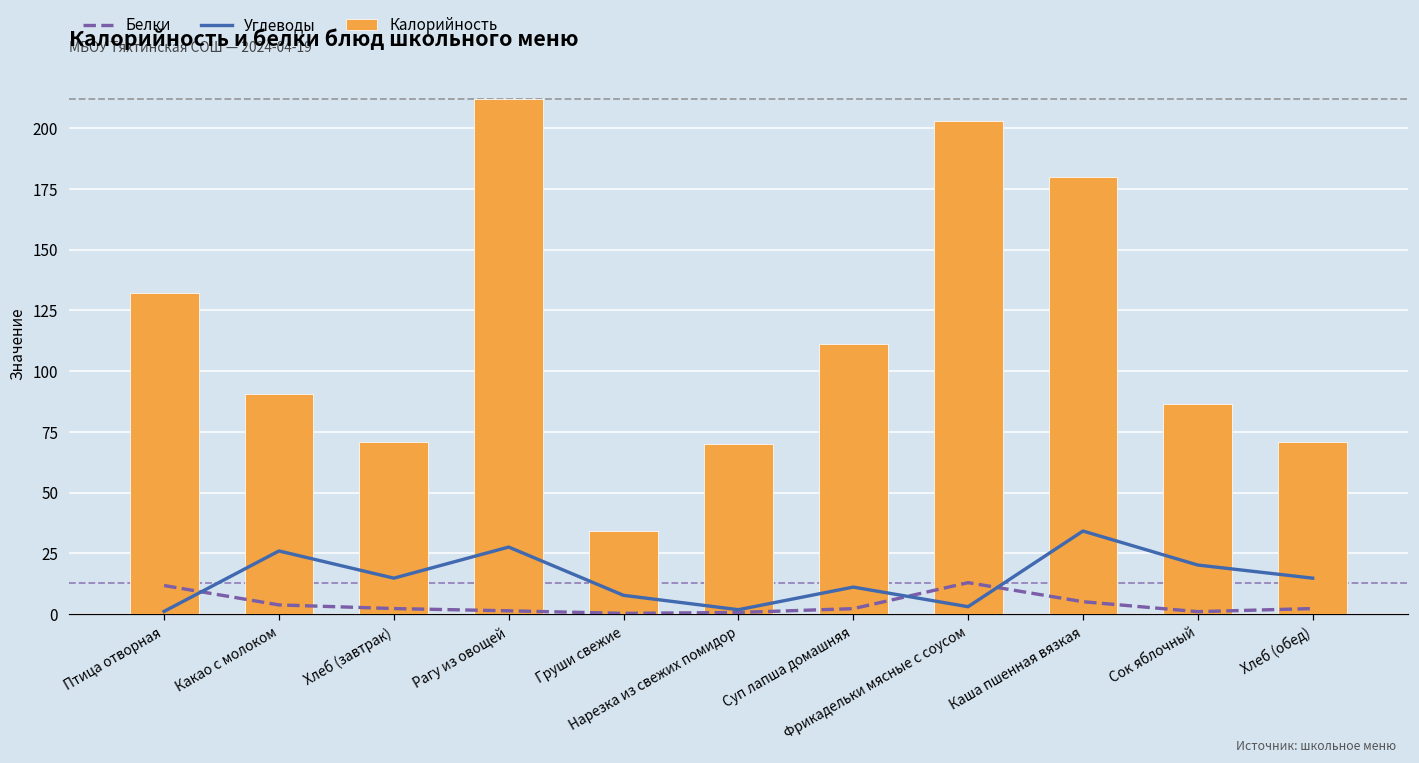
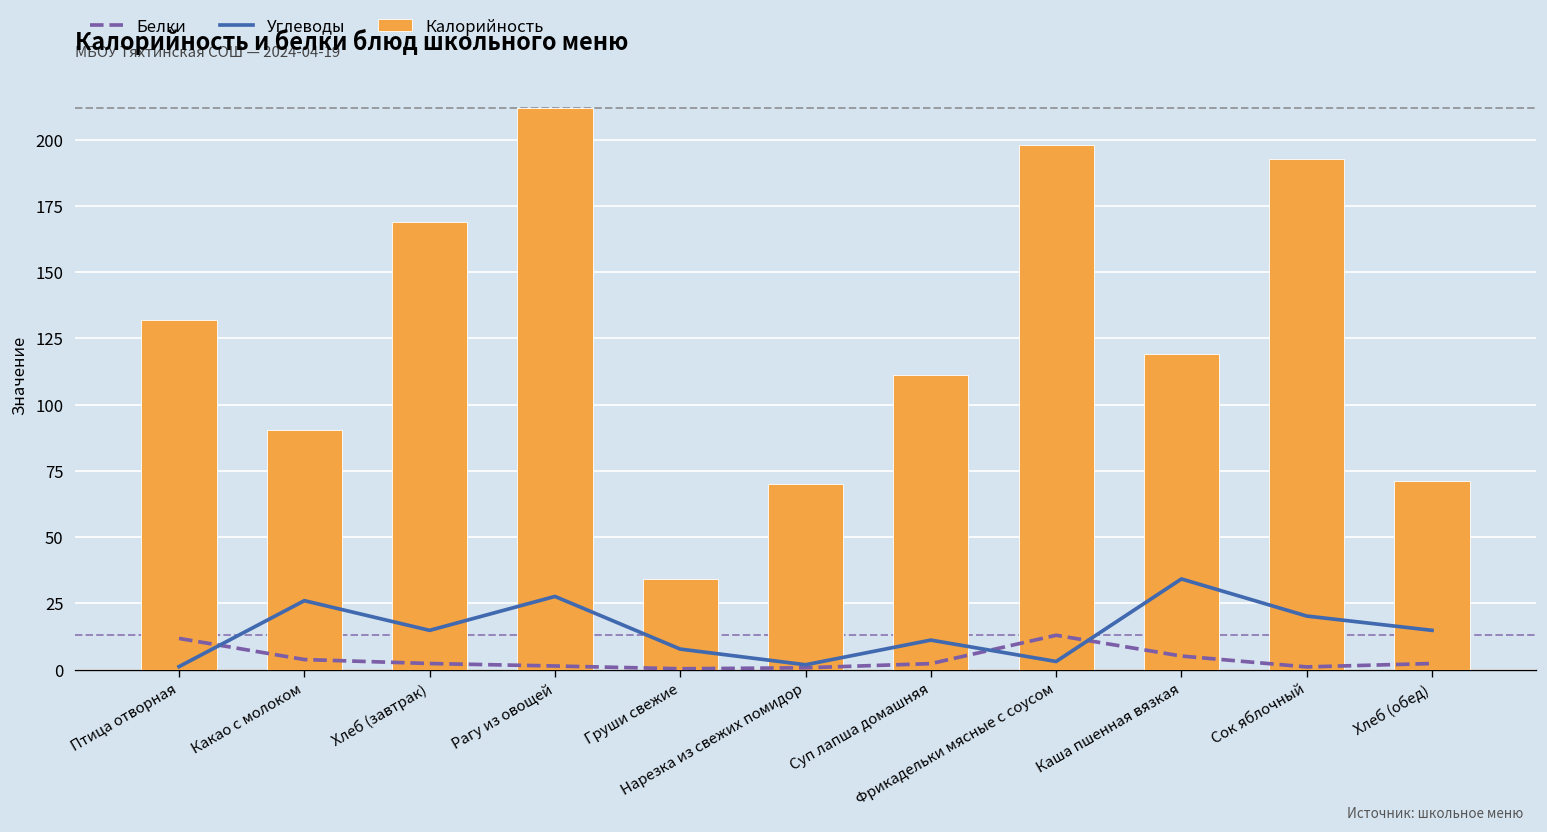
Калорийность, Хлеб (завтрак): 71 -> 169
Калорийность, Фрикадельки мясные с соусом: 203 -> 198
Калорийность, Каша пшенная вязкая: 180 -> 119
Калорийность, Сок яблочный: 87 -> 193
